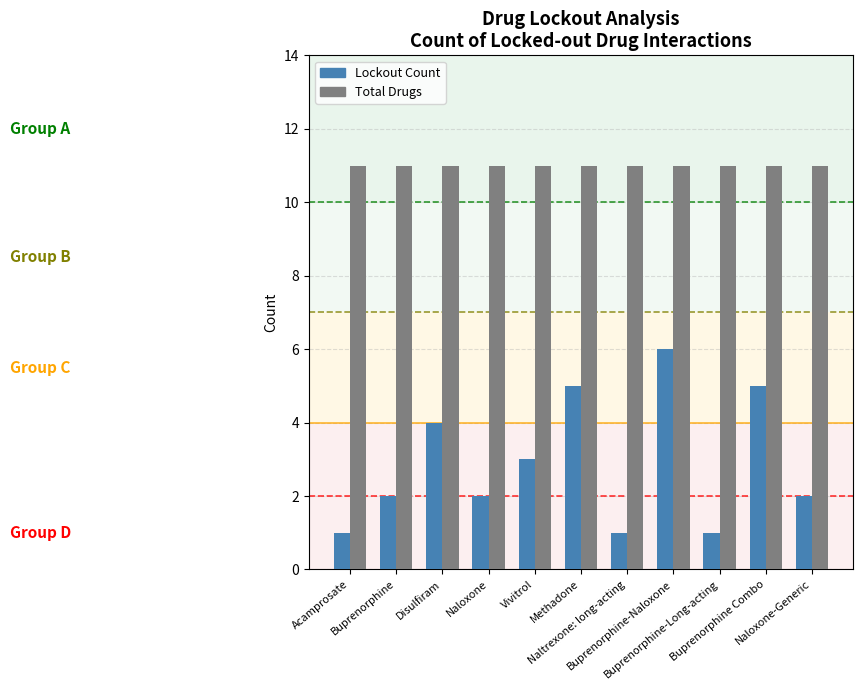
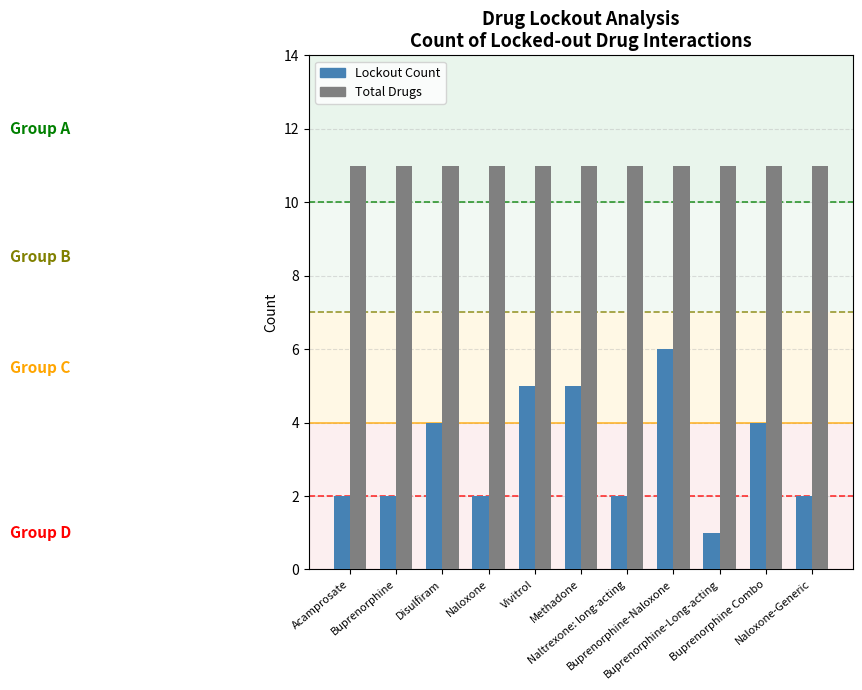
Lockout Count, Acamprosate: 1 -> 2
Lockout Count, Vivitrol: 3 -> 5
Lockout Count, Naltrexone: long-acting: 1 -> 2
Lockout Count, Buprenorphine Combo: 5 -> 4
